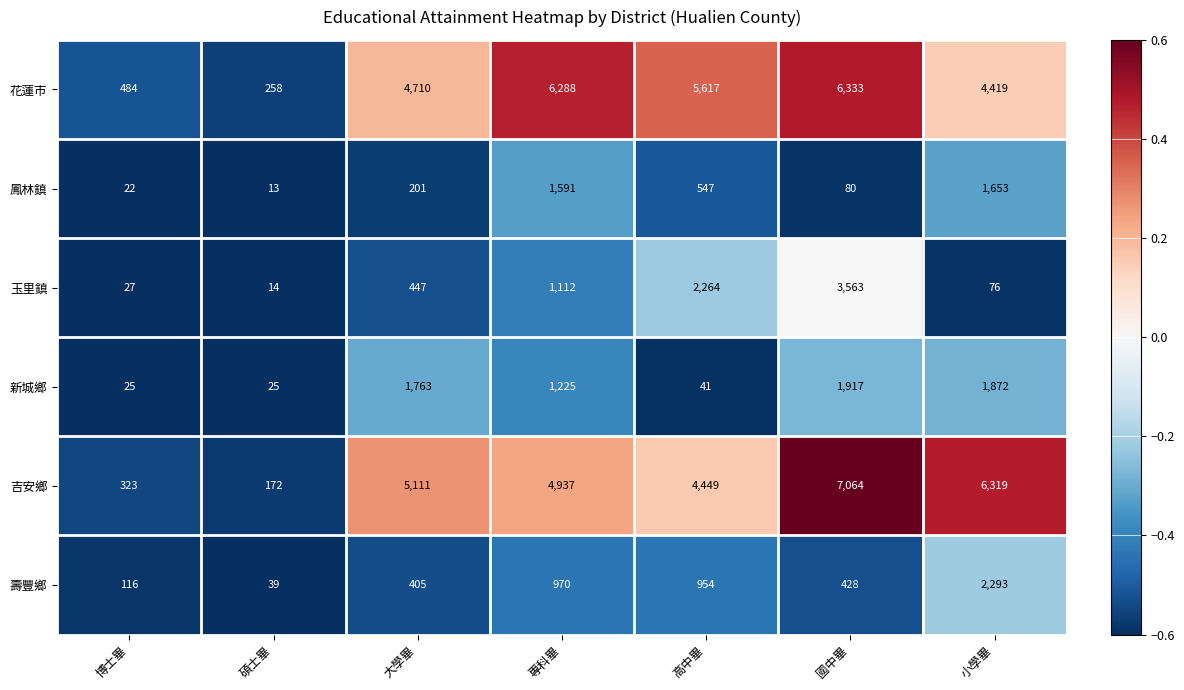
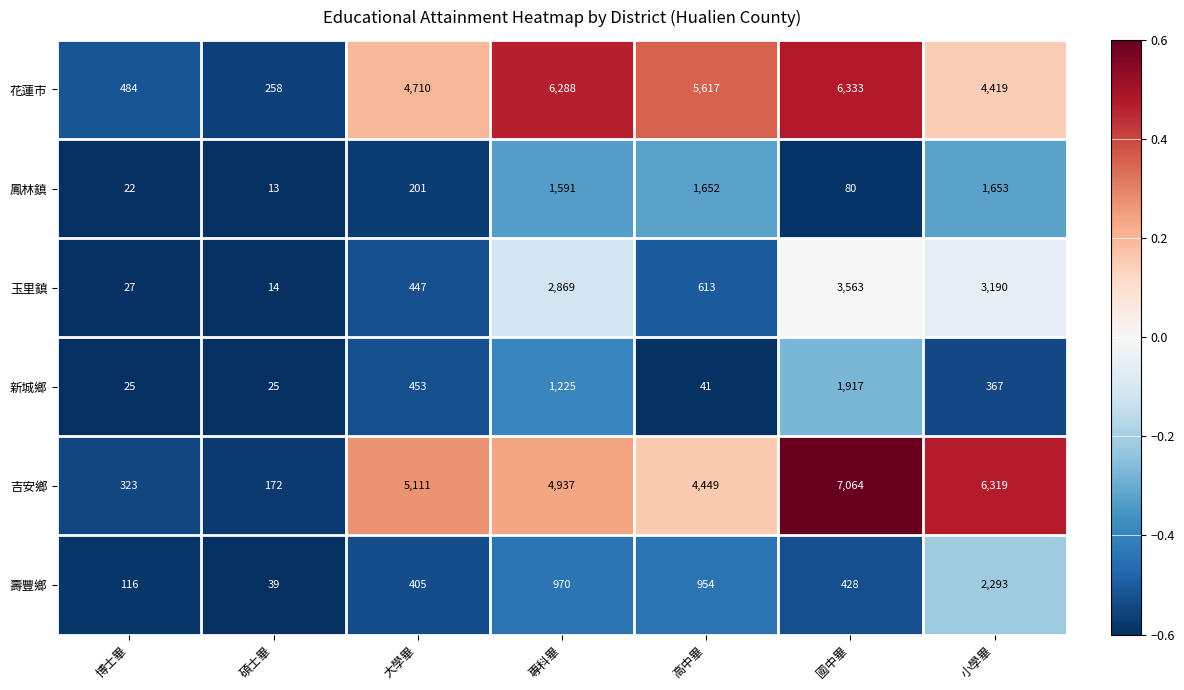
鳳林鎮, 高中畢: 547 -> 1,652
玉里鎮, 專科畢: 1,112 -> 2,869
玉里鎮, 高中畢: 2,264 -> 613
玉里鎮, 小學畢: 76 -> 3,190
新城鄉, 大學畢: 1,763 -> 453
新城鄉, 小學畢: 1,872 -> 367
